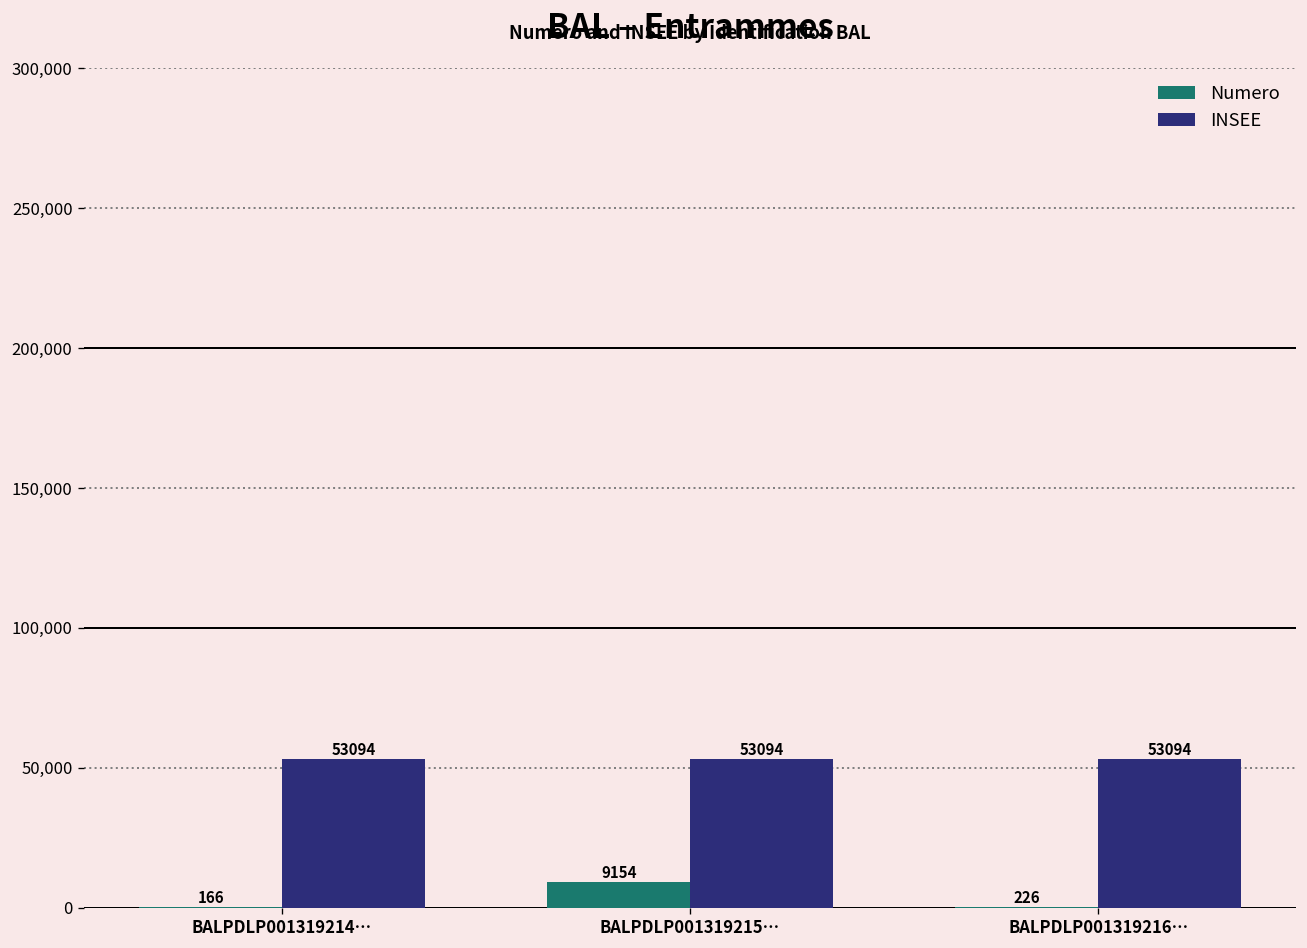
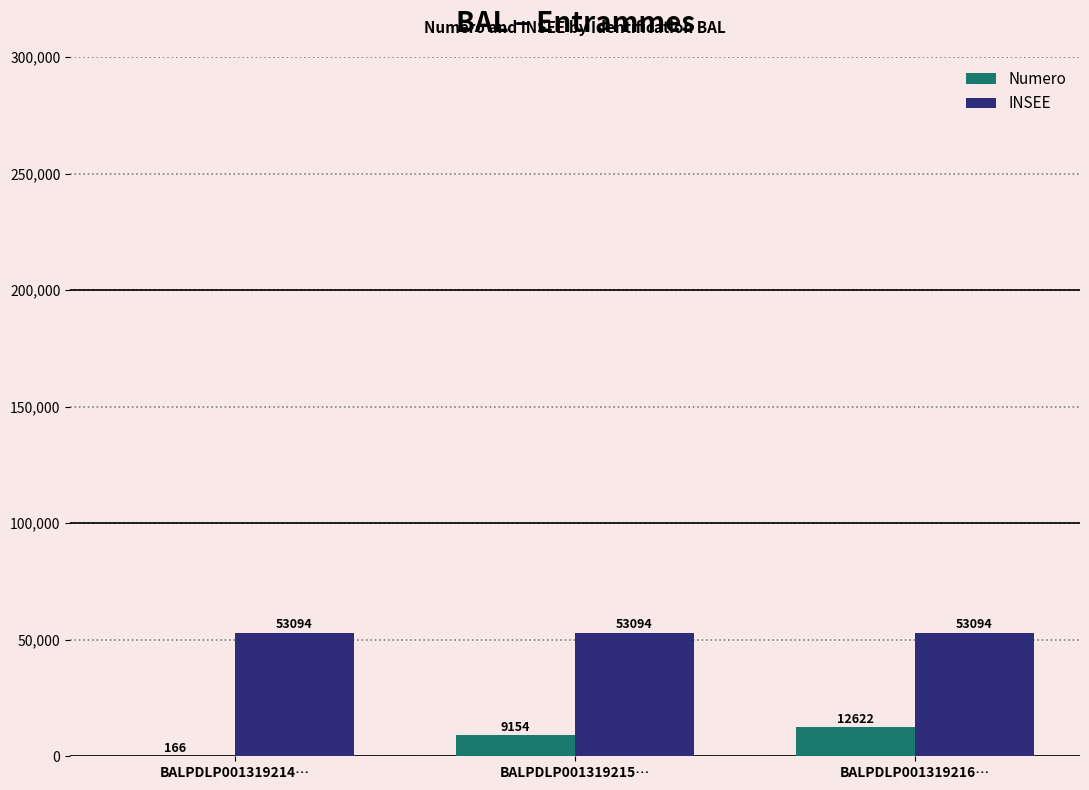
Numero, BALPDLP001319216…: 226 -> 12622
